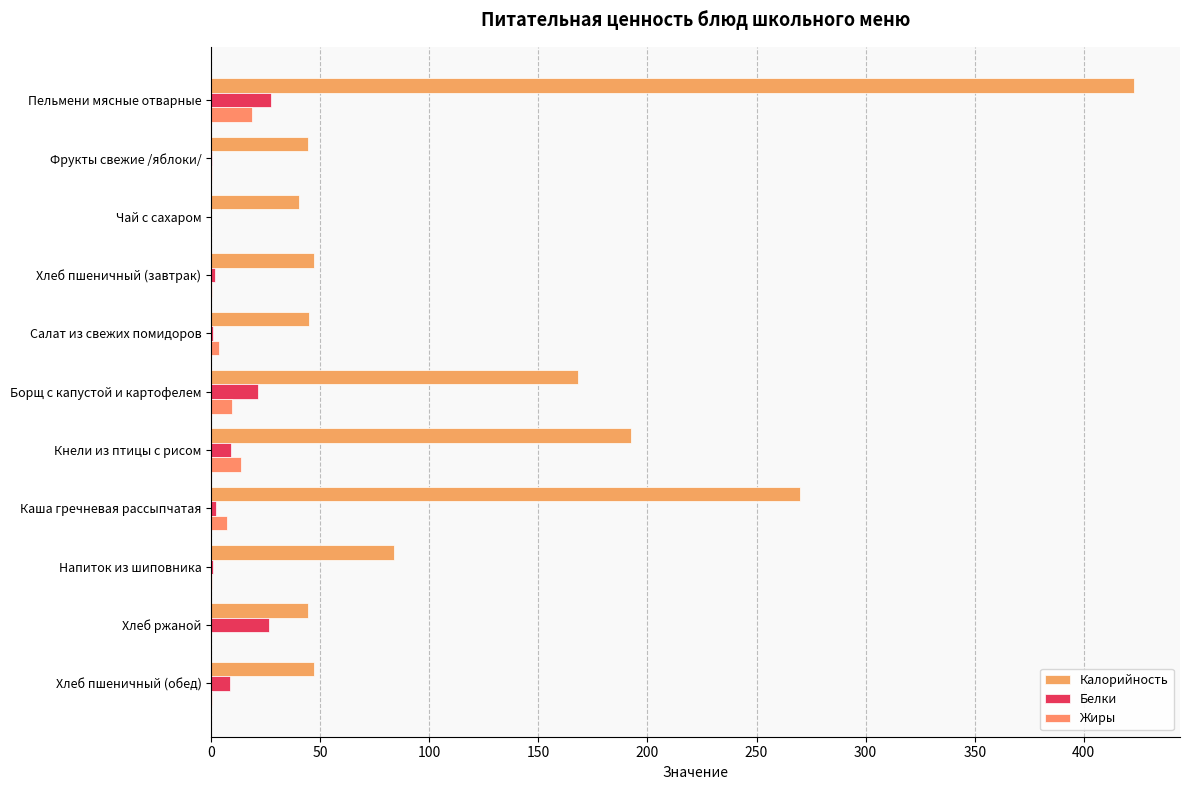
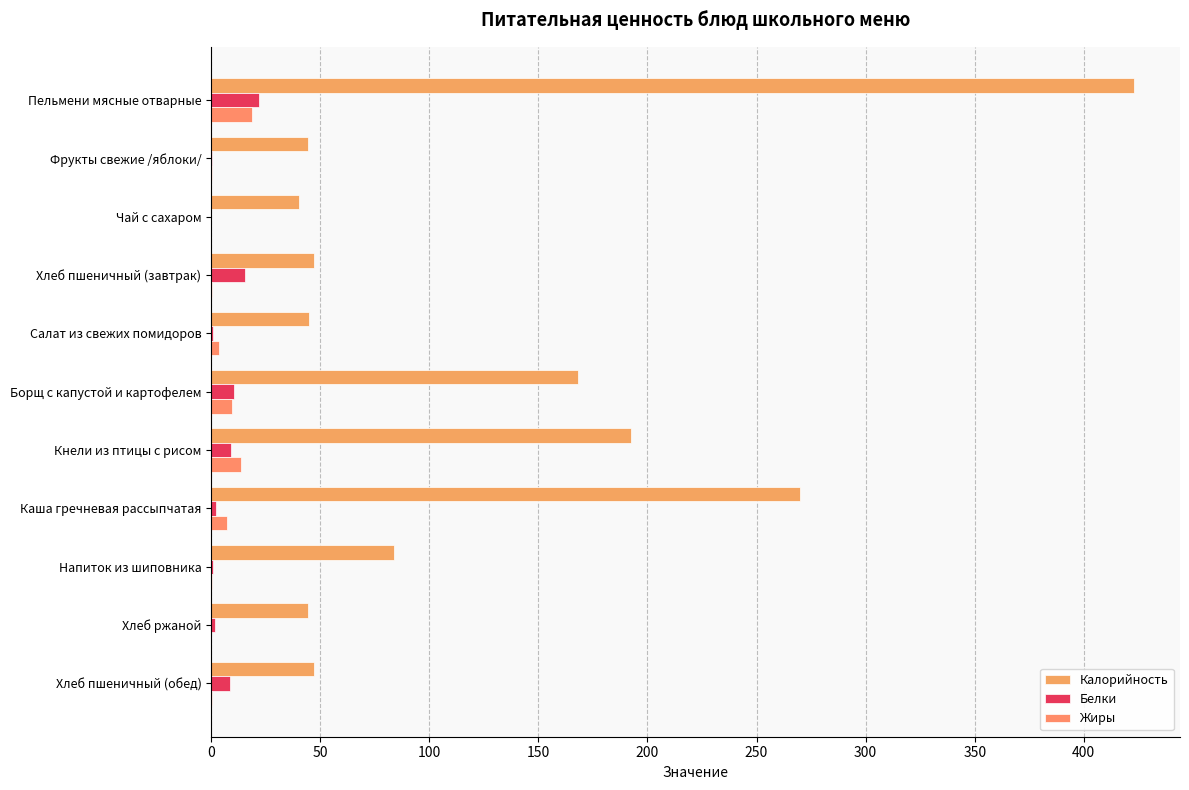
Белки, Пельмени мясные отварные: 28 -> 22
Белки, Хлеб пшеничный (завтрак): 2 -> 15
Белки, Борщ с капустой и картофелем: 22 -> 10
Белки, Хлеб ржаной: 27 -> 2
